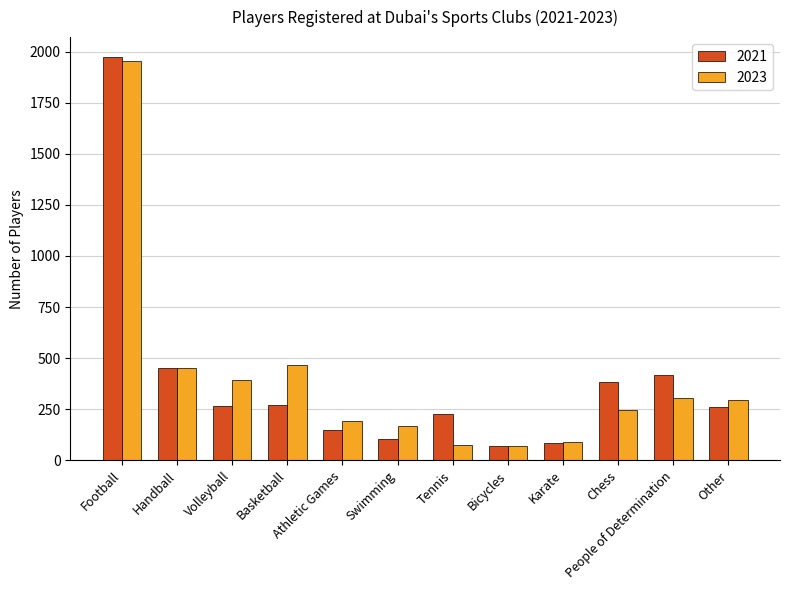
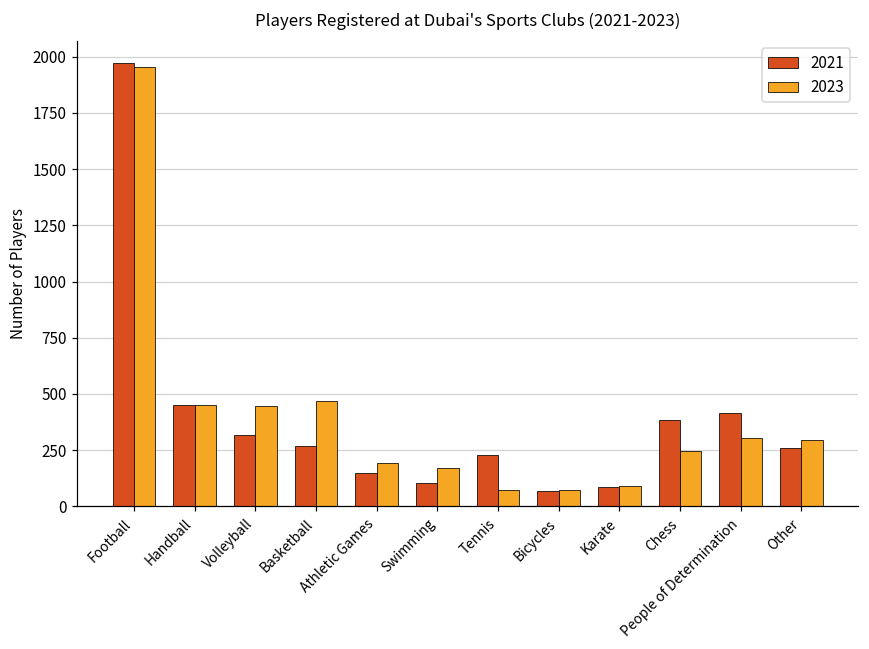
2021, Volleyball: 260 -> 320
2023, Volleyball: 390 -> 450
